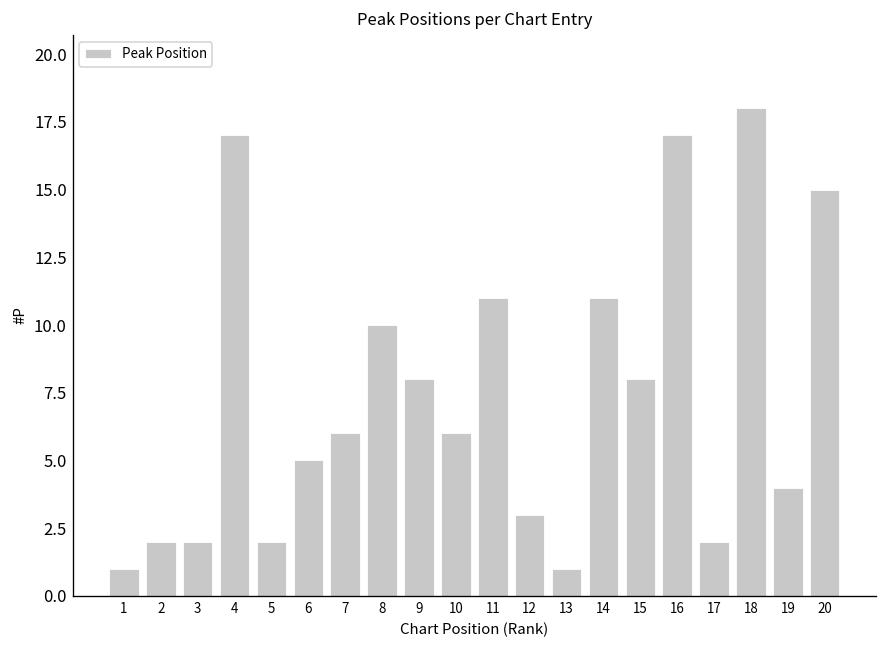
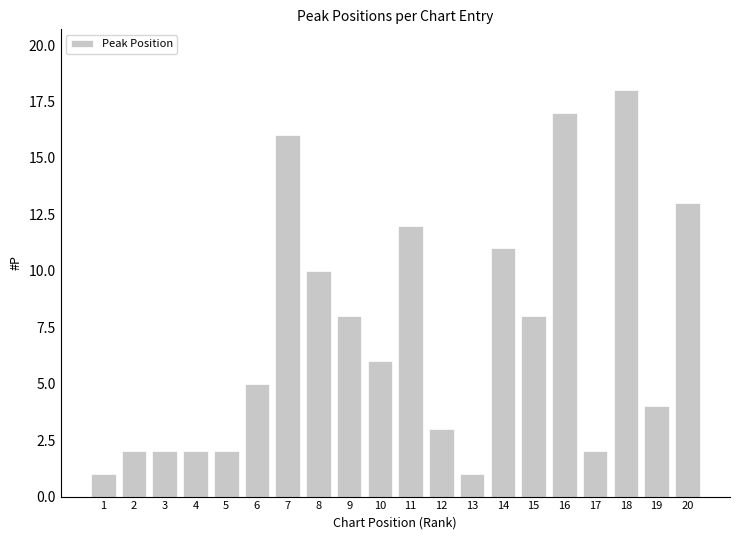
4: 17 -> 2
7: 6 -> 16
11: 11 -> 12
20: 15 -> 13
